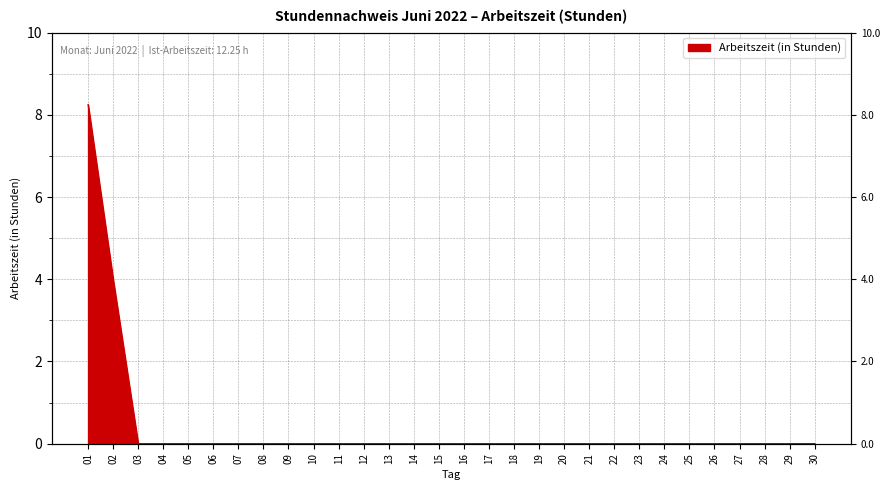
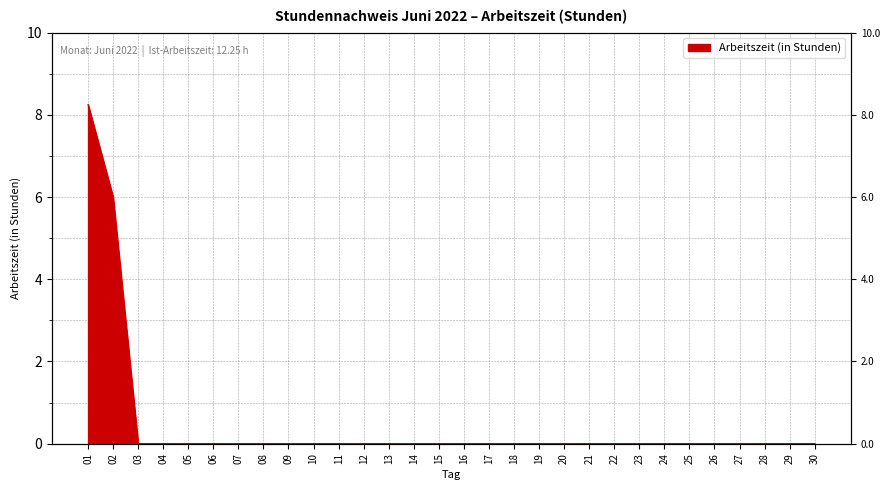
02: 4 -> 6
